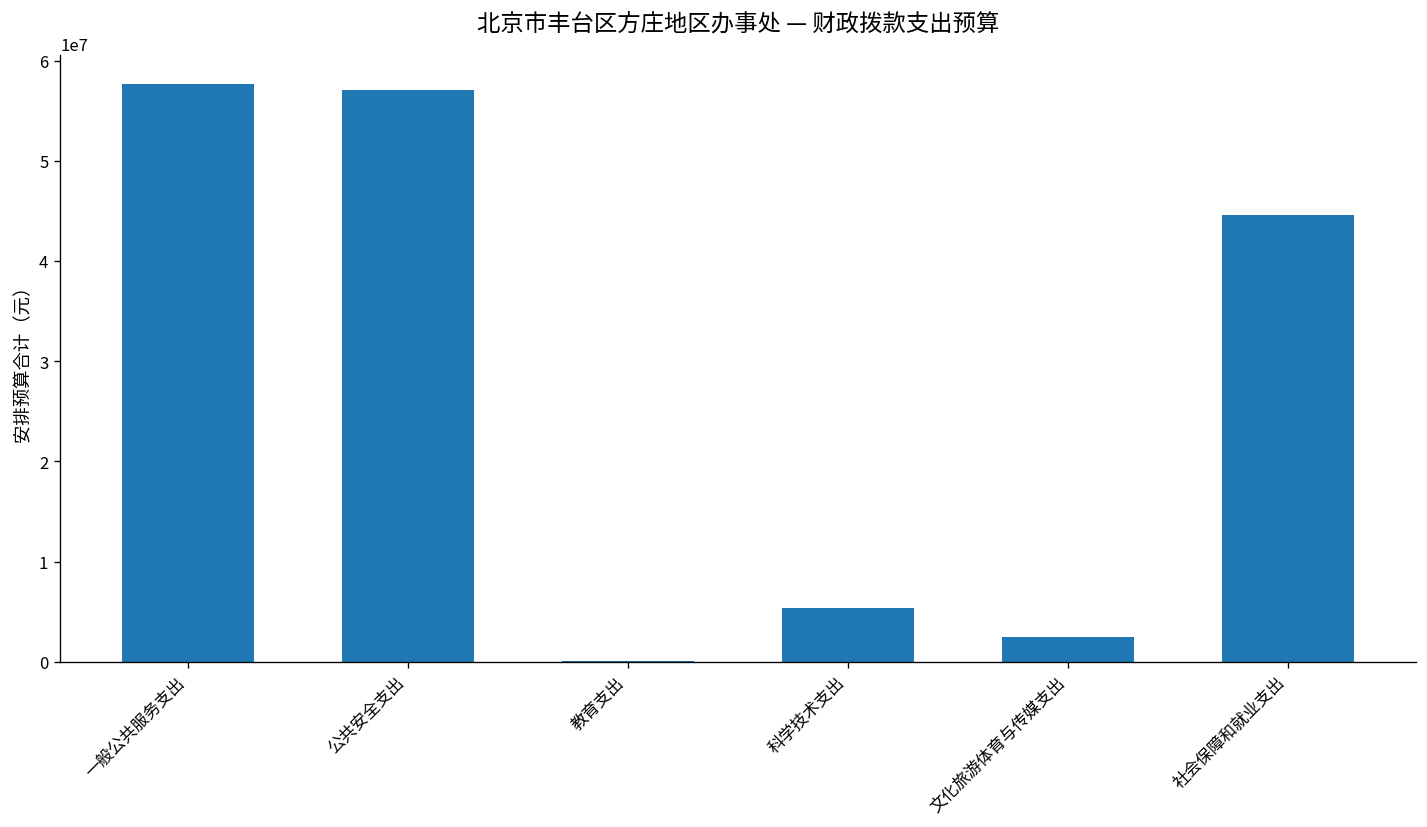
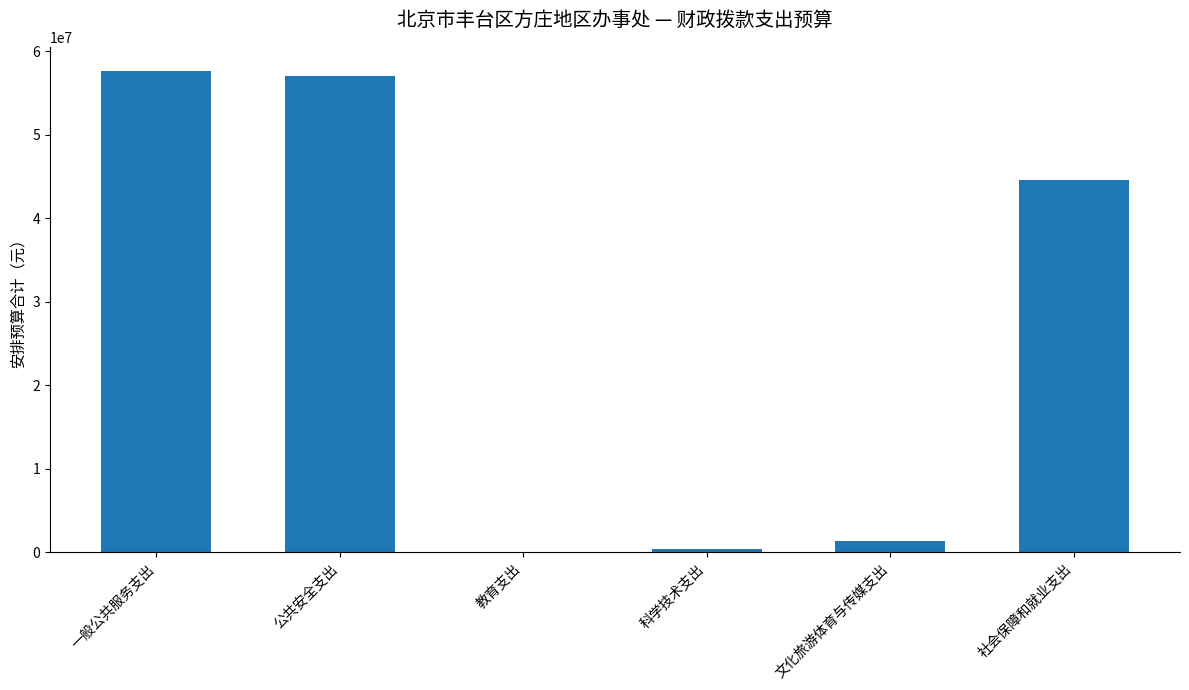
科学技术支出: 5000000 -> 0
文化旅游体育与传媒支出: 2000000 -> 1000000
